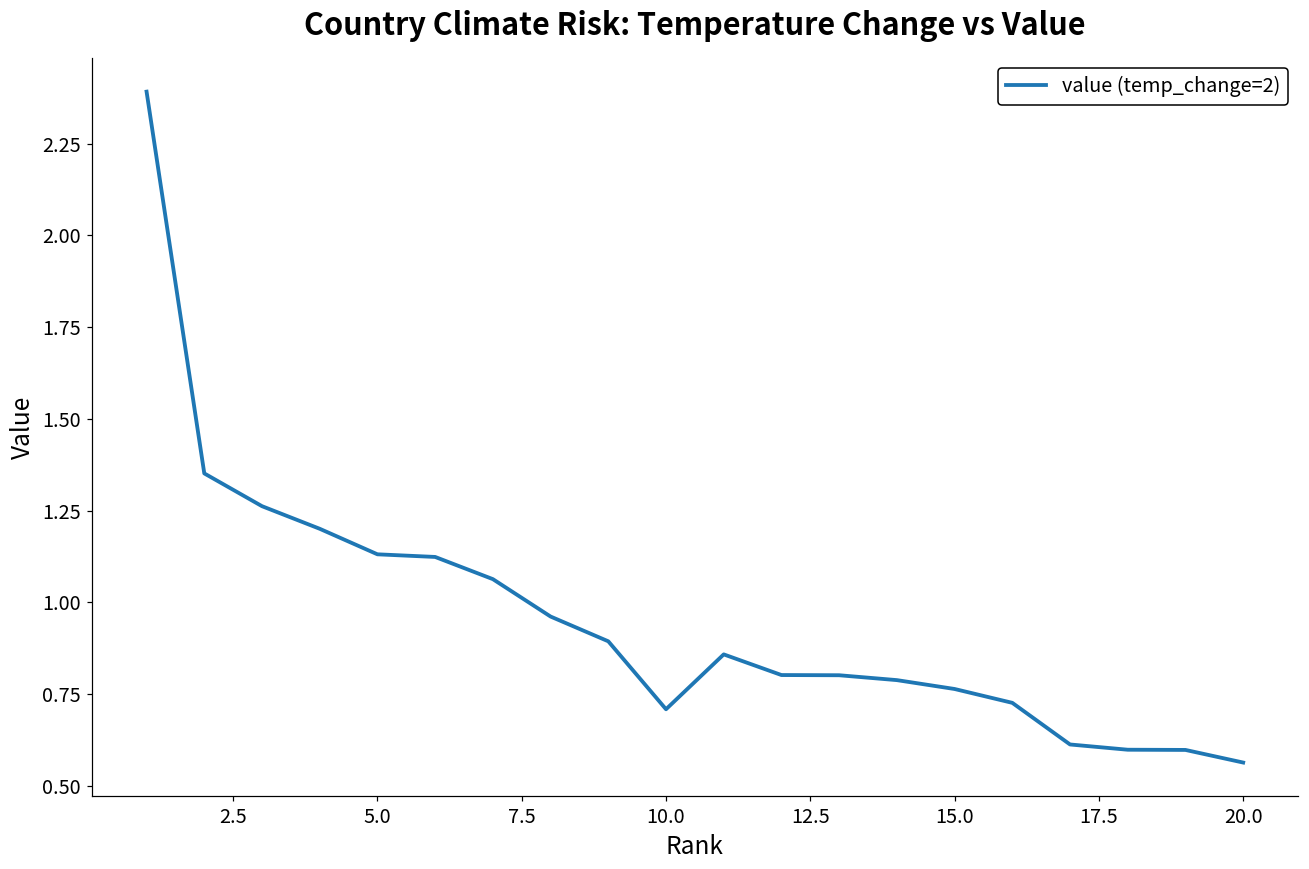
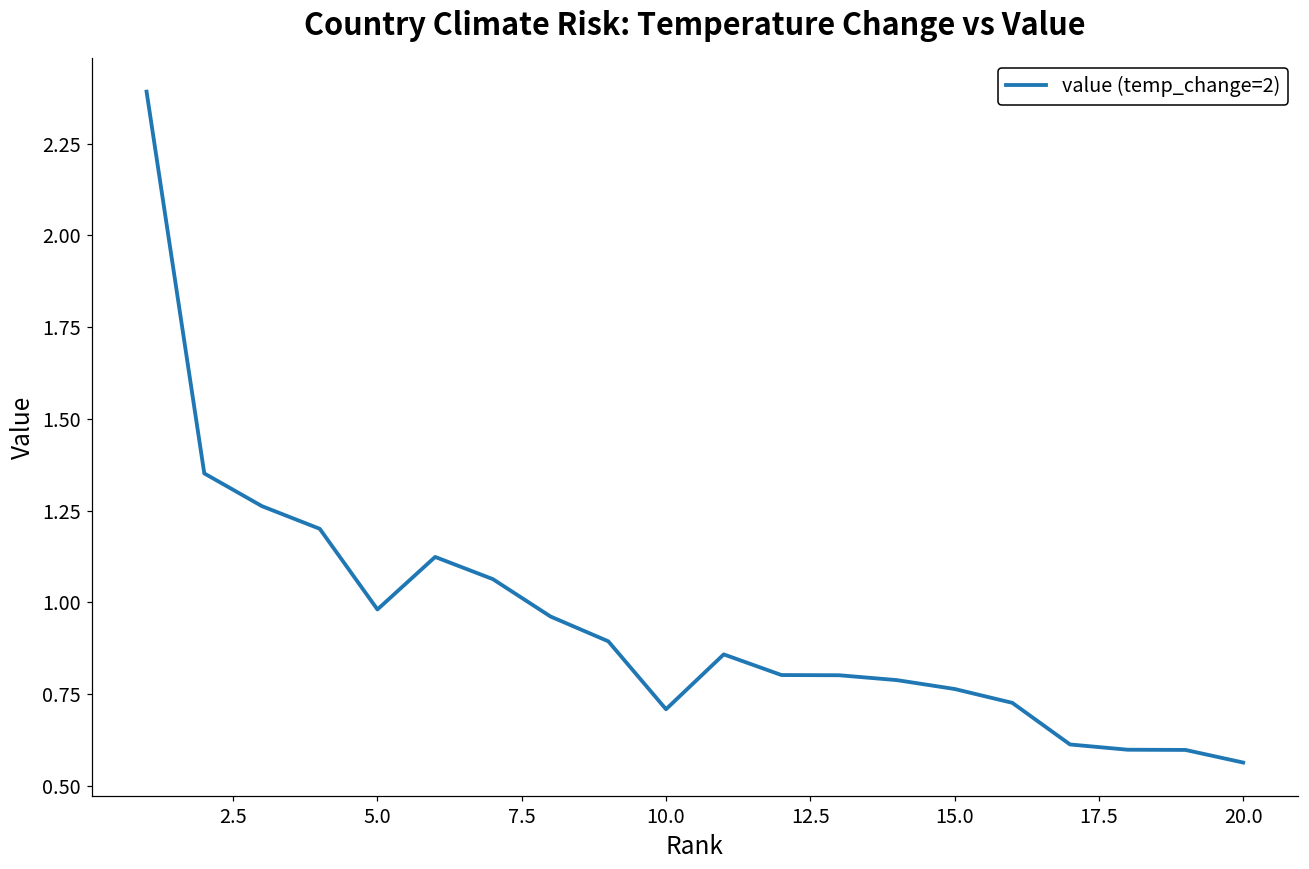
5.0: 1.13 -> 0.98
